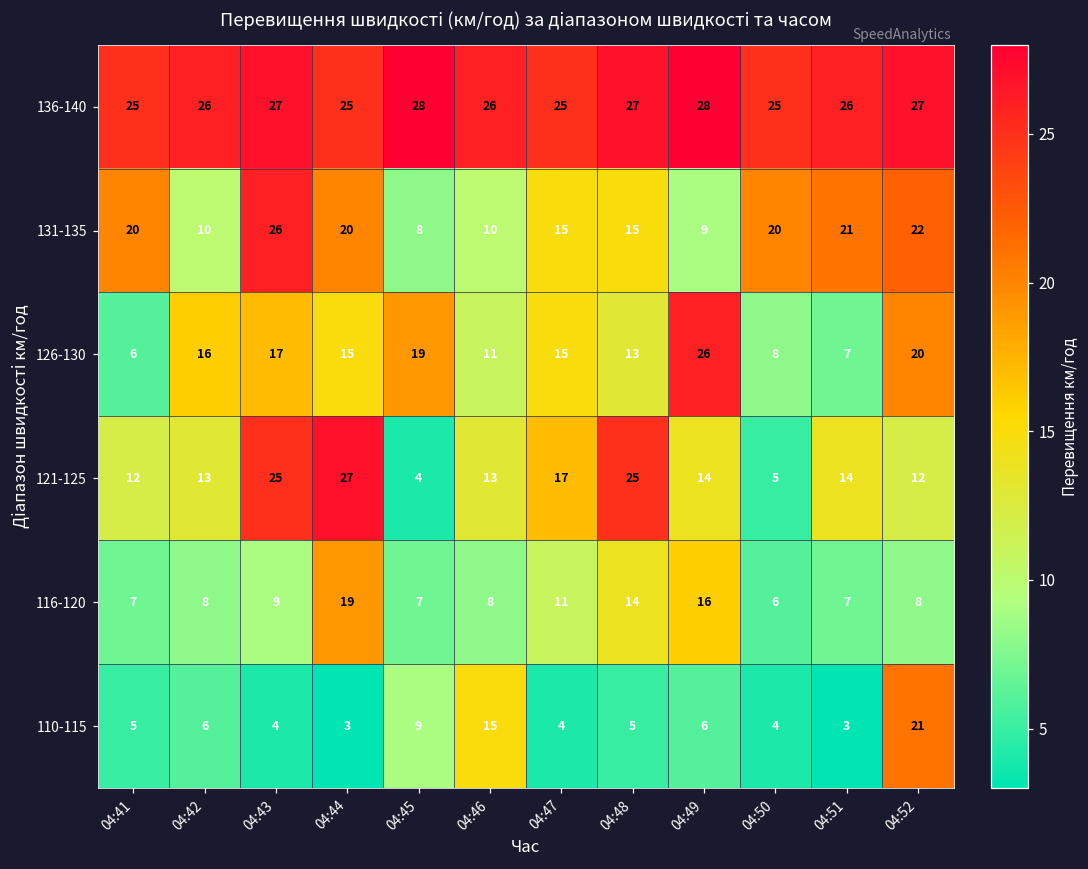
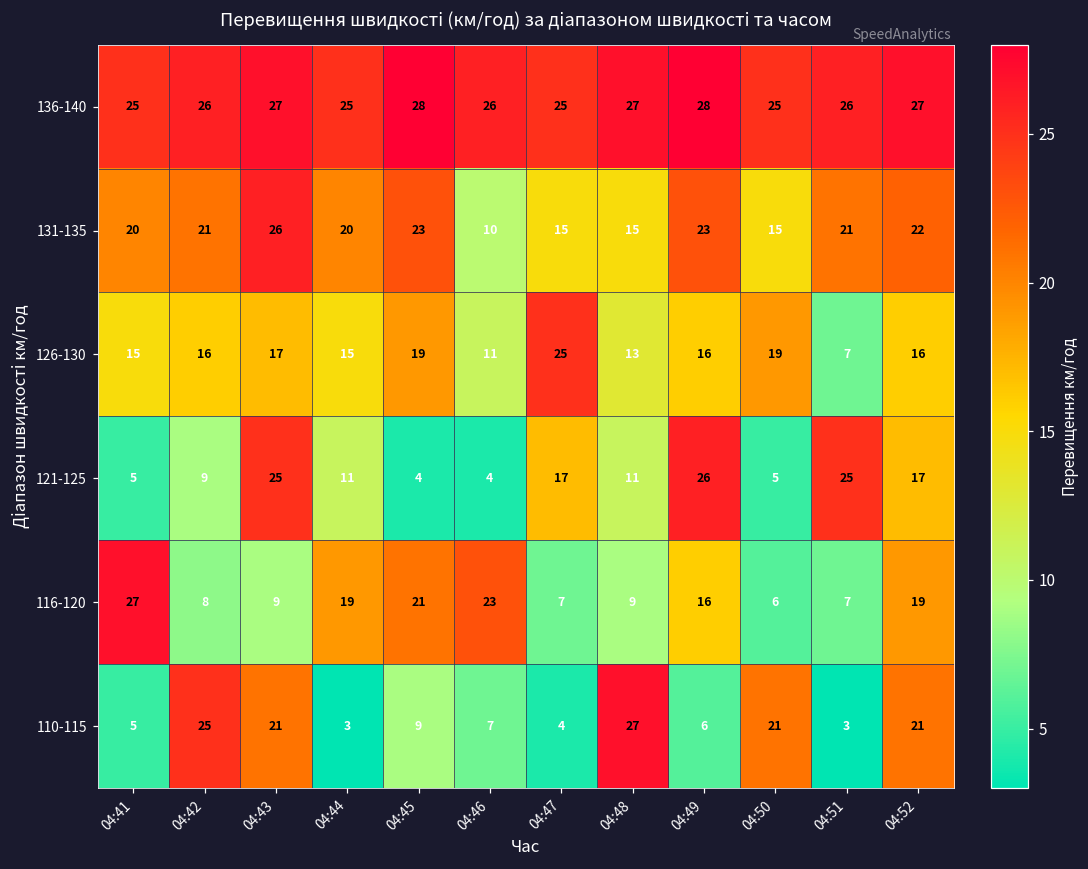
131-135, 04:42: 10 -> 21
131-135, 04:45: 8 -> 23
131-135, 04:49: 9 -> 23
131-135, 04:50: 20 -> 15
126-130, 04:41: 6 -> 15
126-130, 04:47: 15 -> 25
126-130, 04:49: 26 -> 16
126-130, 04:50: 8 -> 19
126-130, 04:52: 20 -> 16
121-125, 04:41: 12 -> 5
121-125, 04:42: 13 -> 9
121-125, 04:44: 27 -> 11
121-125, 04:46: 13 -> 4
121-125, 04:48: 25 -> 11
121-125, 04:49: 14 -> 26
121-125, 04:51: 14 -> 25
121-125, 04:52: 12 -> 17
116-120, 04:41: 7 -> 27
116-120, 04:45: 7 -> 21
116-120, 04:46: 8 -> 23
116-120, 04:47: 11 -> 7
116-120, 04:48: 14 -> 9
116-120, 04:52: 8 -> 19
110-115, 04:42: 6 -> 25
110-115, 04:43: 4 -> 21
110-115, 04:46: 15 -> 7
110-115, 04:48: 5 -> 27
110-115, 04:50: 4 -> 21
